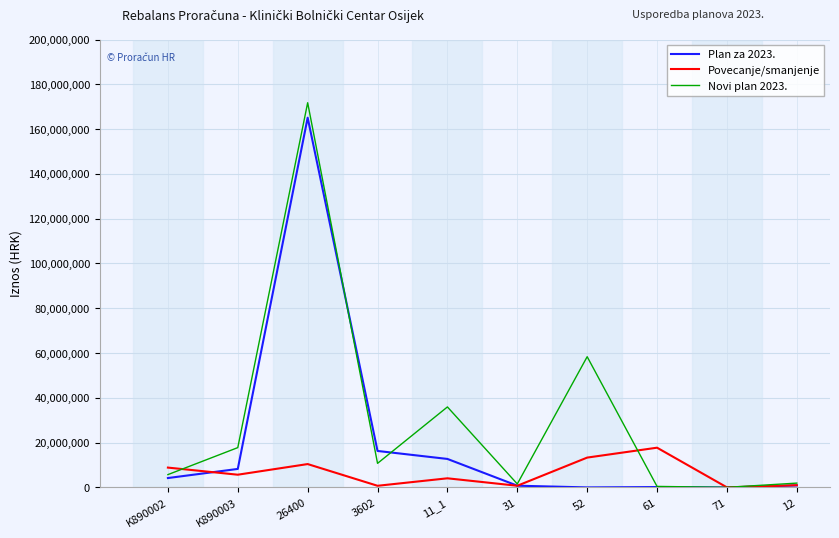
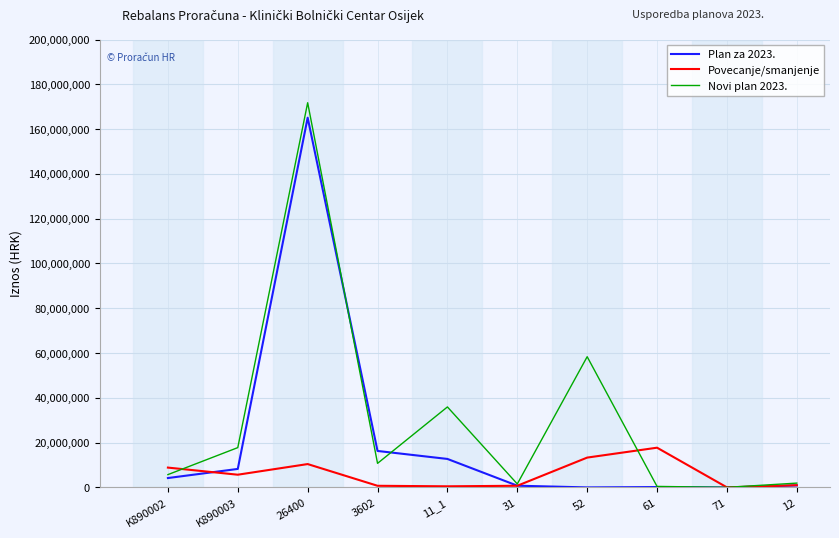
Povecanje/smanjenje, 11_1: 4,000,000 -> 1,000,000
